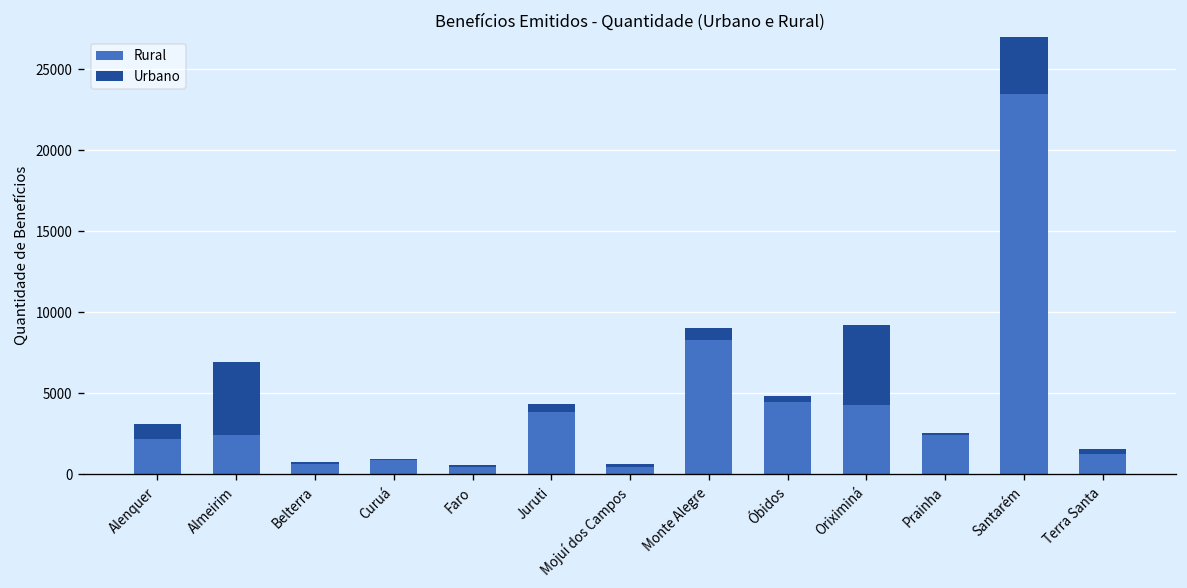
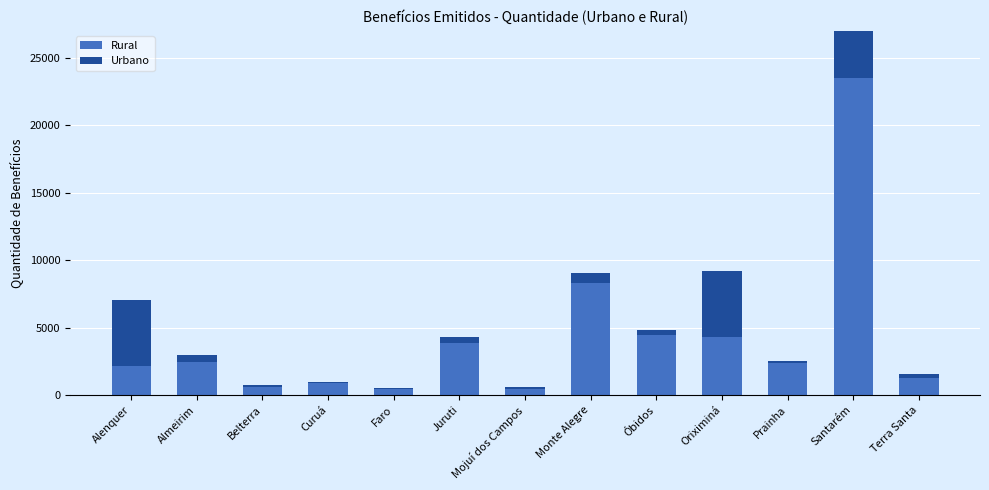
Urbano, Alenquer: 1000 -> 4900
Urbano, Almeirim: 4500 -> 500
